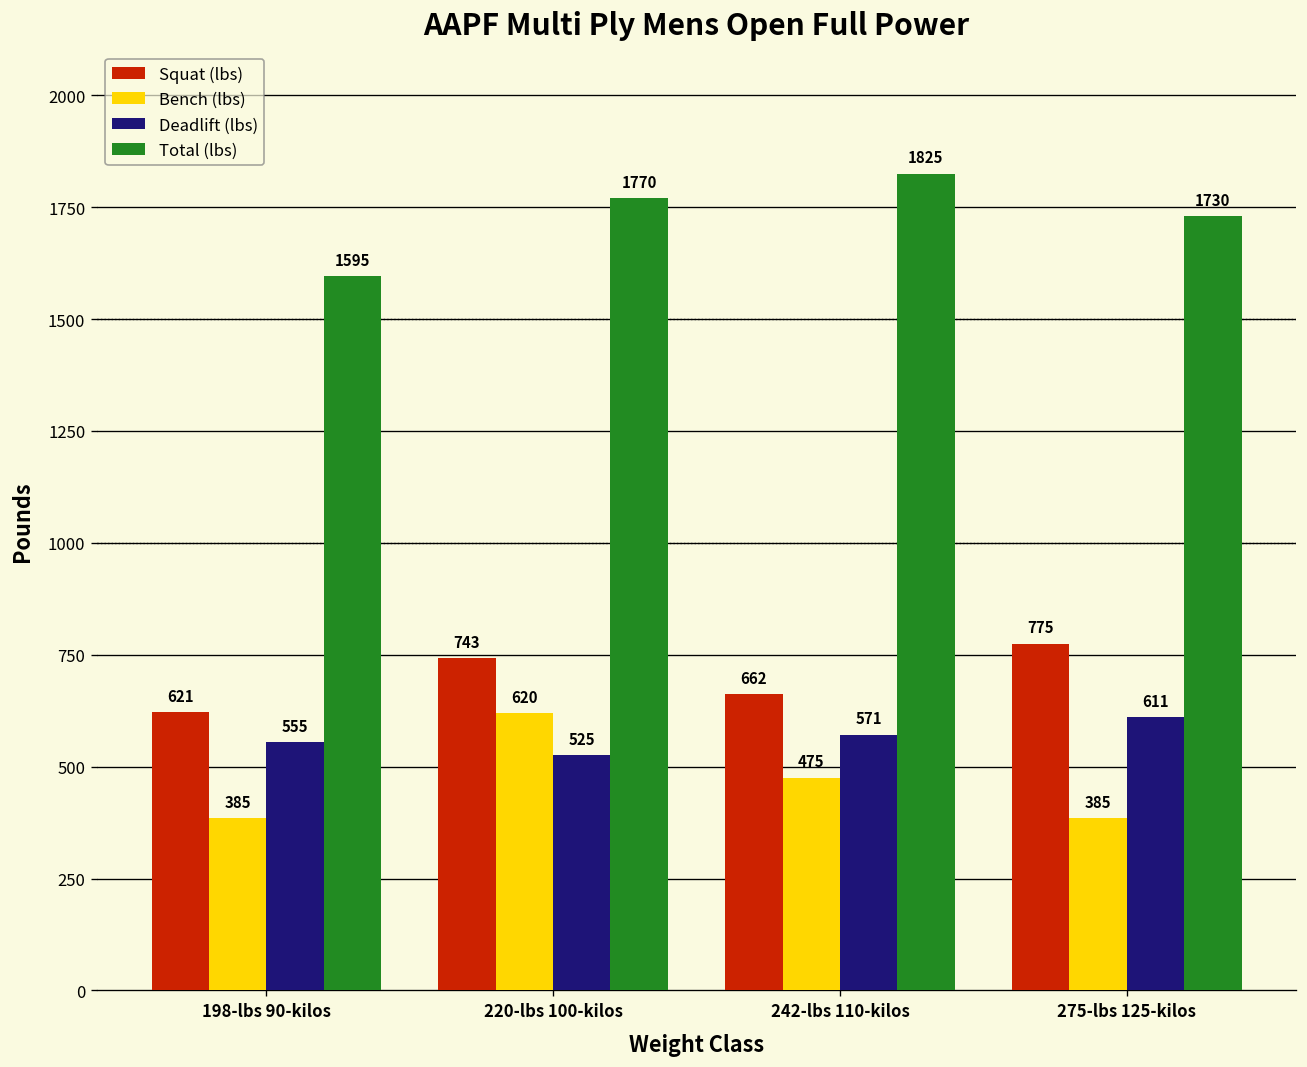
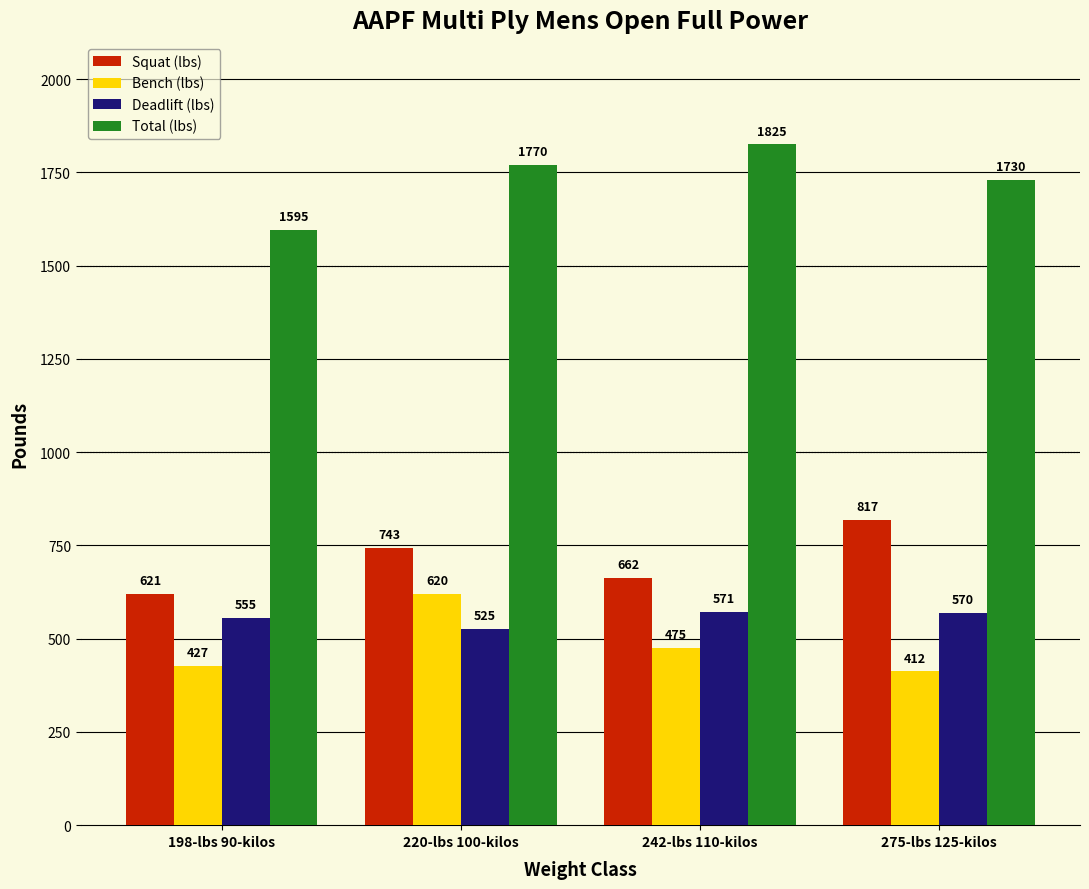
Bench (lbs), 198-lbs 90-kilos: 385 -> 427
Squat (lbs), 275-lbs 125-kilos: 775 -> 817
Bench (lbs), 275-lbs 125-kilos: 385 -> 412
Deadlift (lbs), 275-lbs 125-kilos: 611 -> 570
